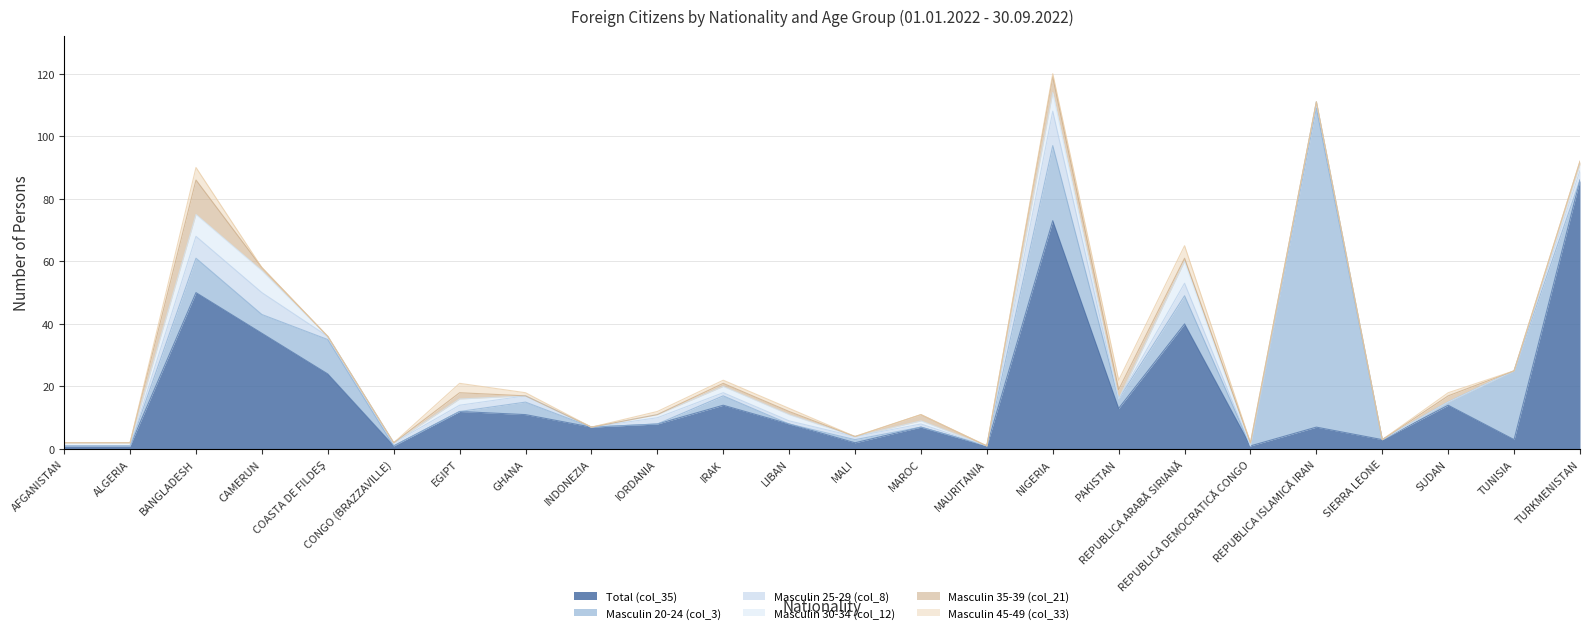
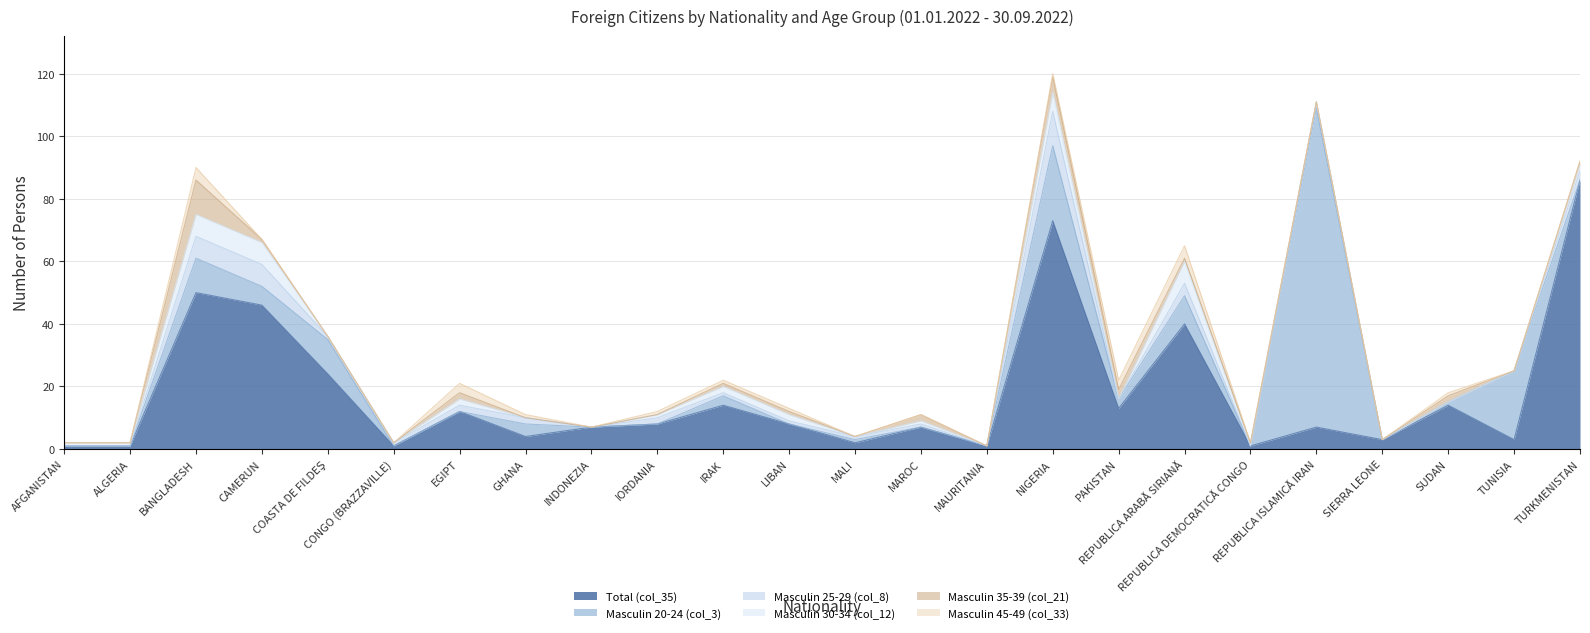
Total (col_35), CAMERUN: 37 -> 46
Total (col_35), GHANA: 11 -> 4
